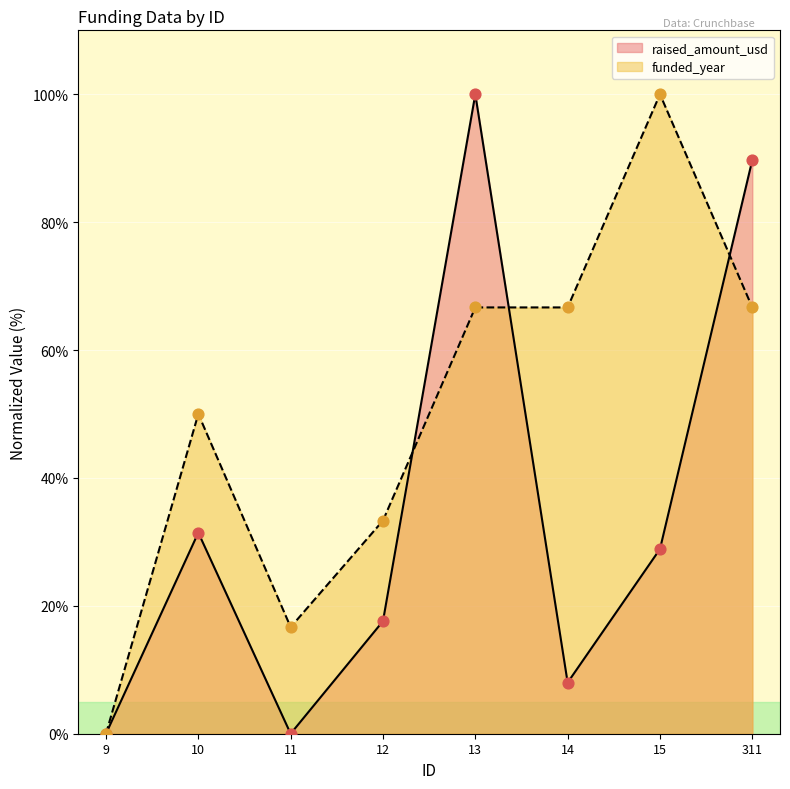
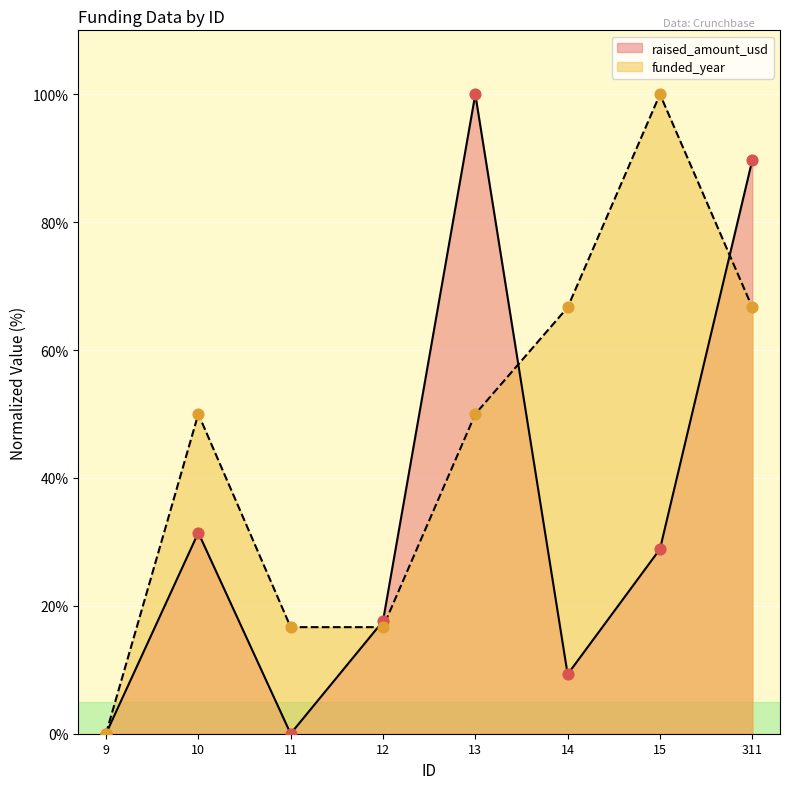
funded_year, 12: 33% -> 17%
funded_year, 13: 67% -> 50%
raised_amount_usd, 14: 8% -> 9%
